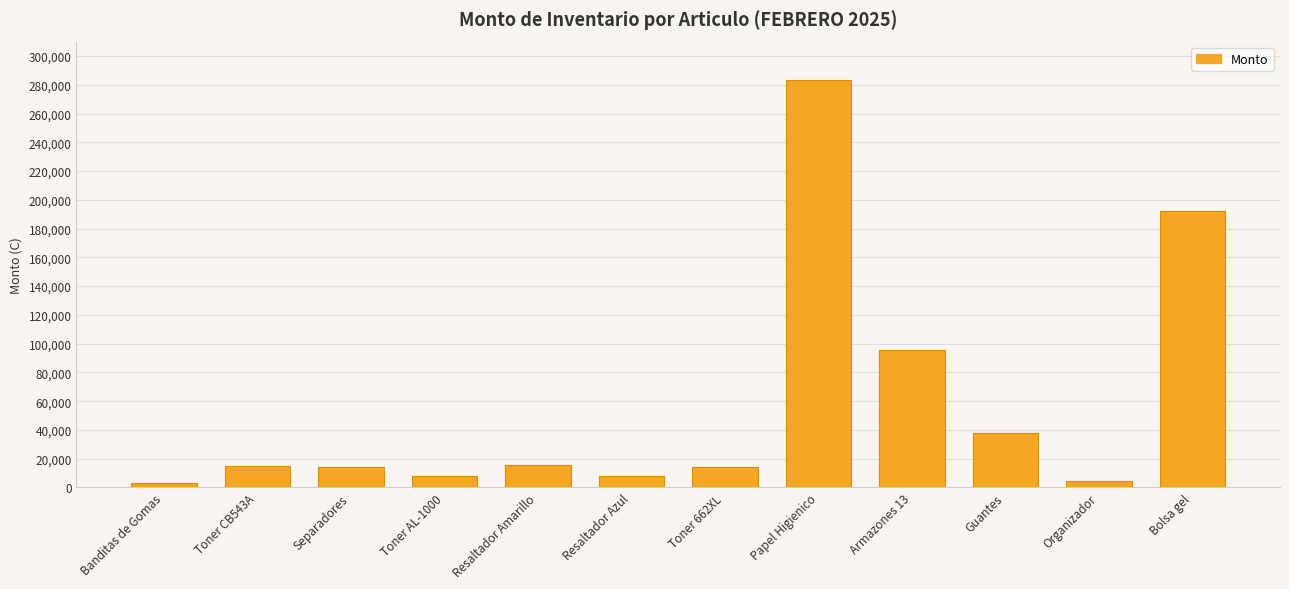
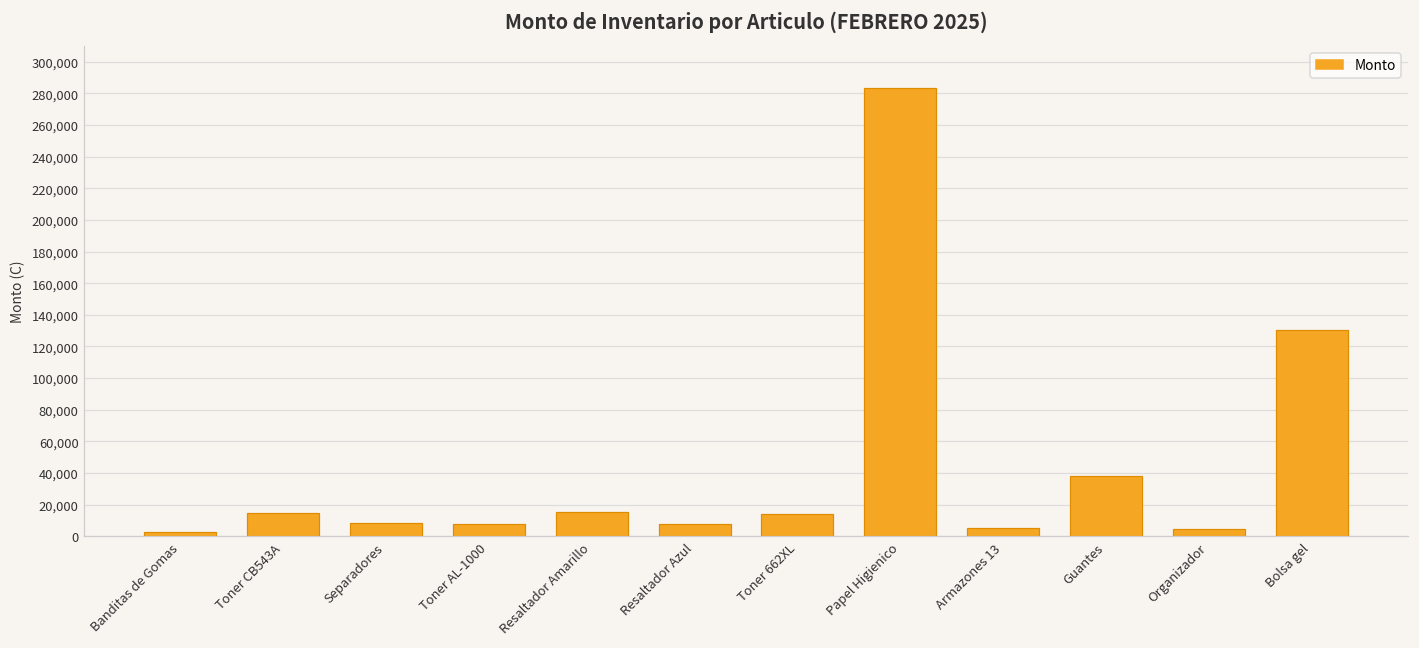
Separadores: 14,000 -> 9,000
Armazones 13: 95,000 -> 5,000
Bolsa gel: 192,000 -> 130,000
